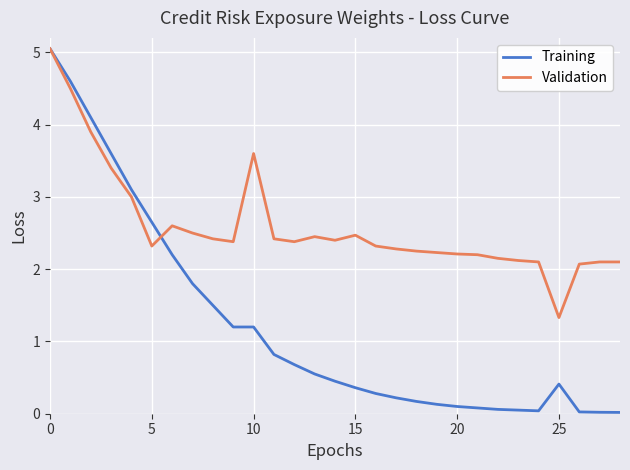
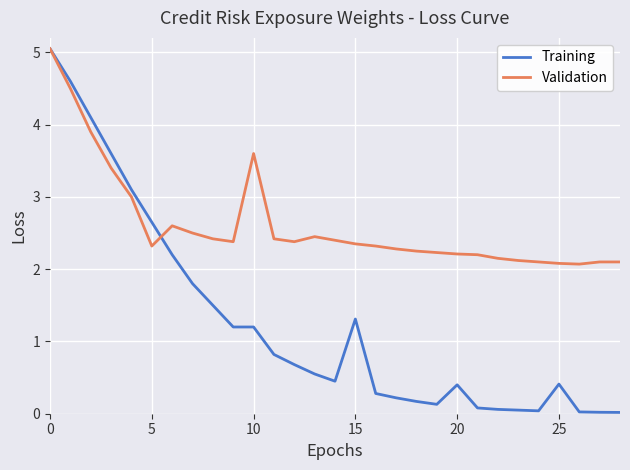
Training, 15: 0.4 -> 1.3
Validation, 15: 2.5 -> 2.4
Training, 20: 0.1 -> 0.4
Validation, 25: 1.3 -> 2.1
